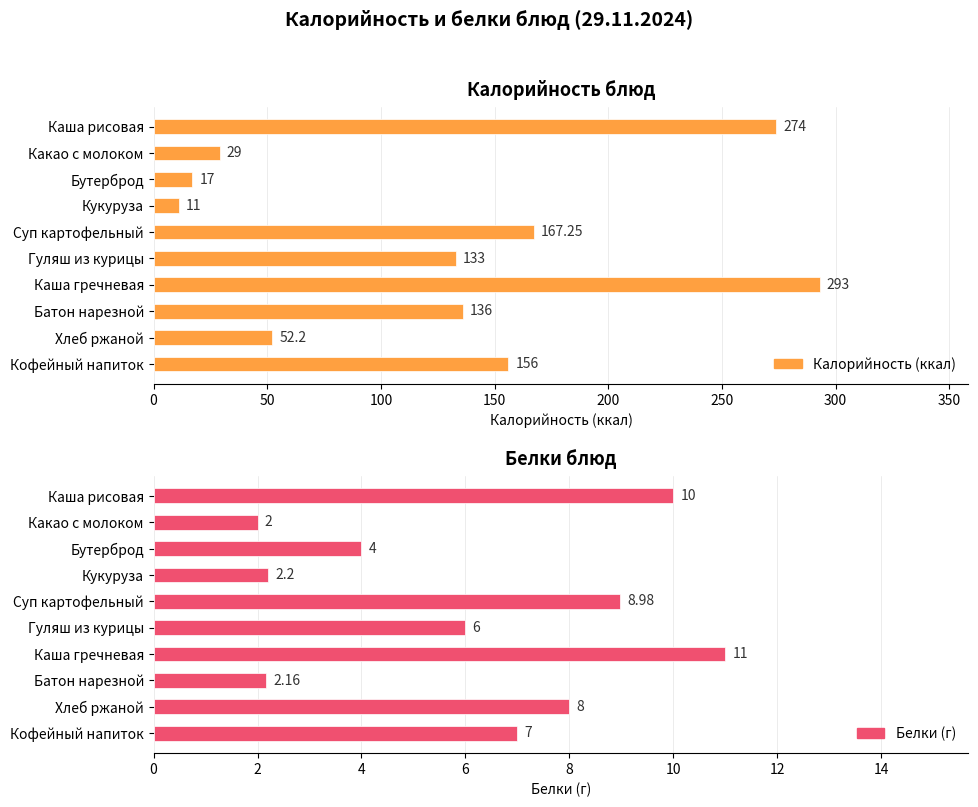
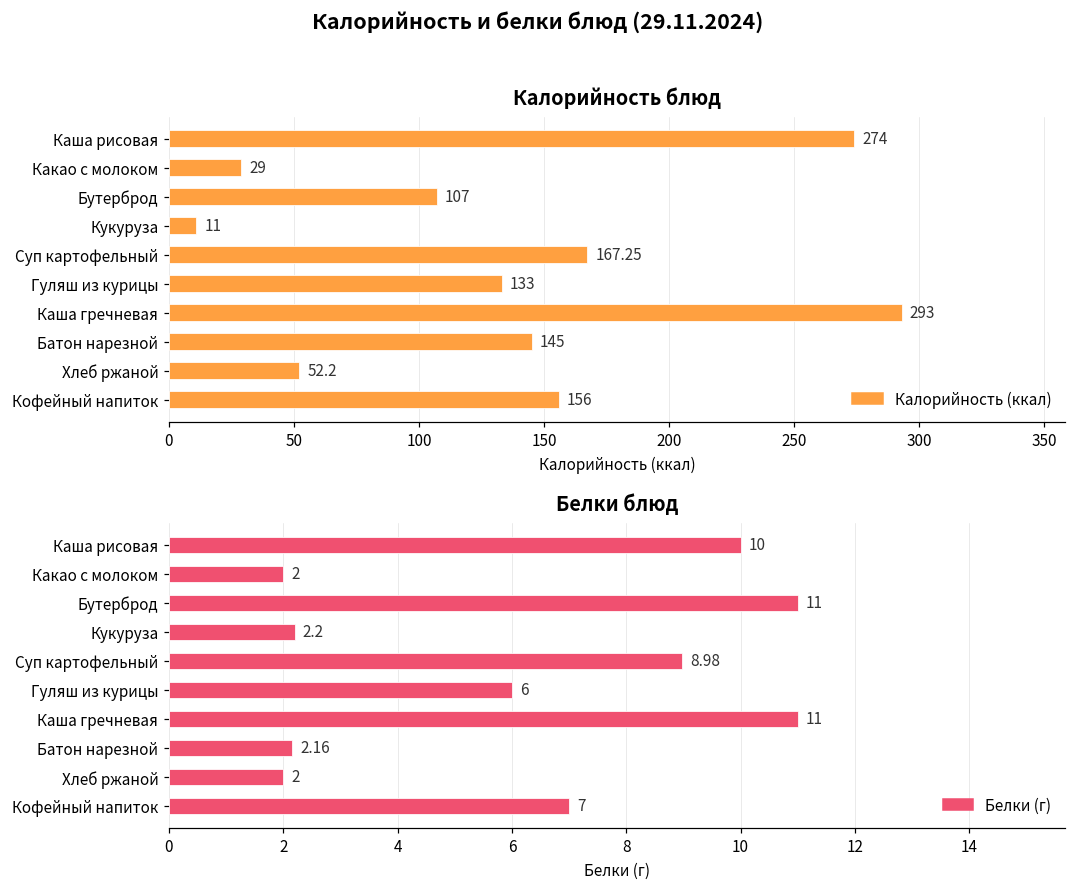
Калорийность блюд, Бутерброд: 17 -> 107
Калорийность блюд, Батон нарезной: 136 -> 145
Белки блюд, Бутерброд: 4 -> 11
Белки блюд, Хлеб ржаной: 8 -> 2
